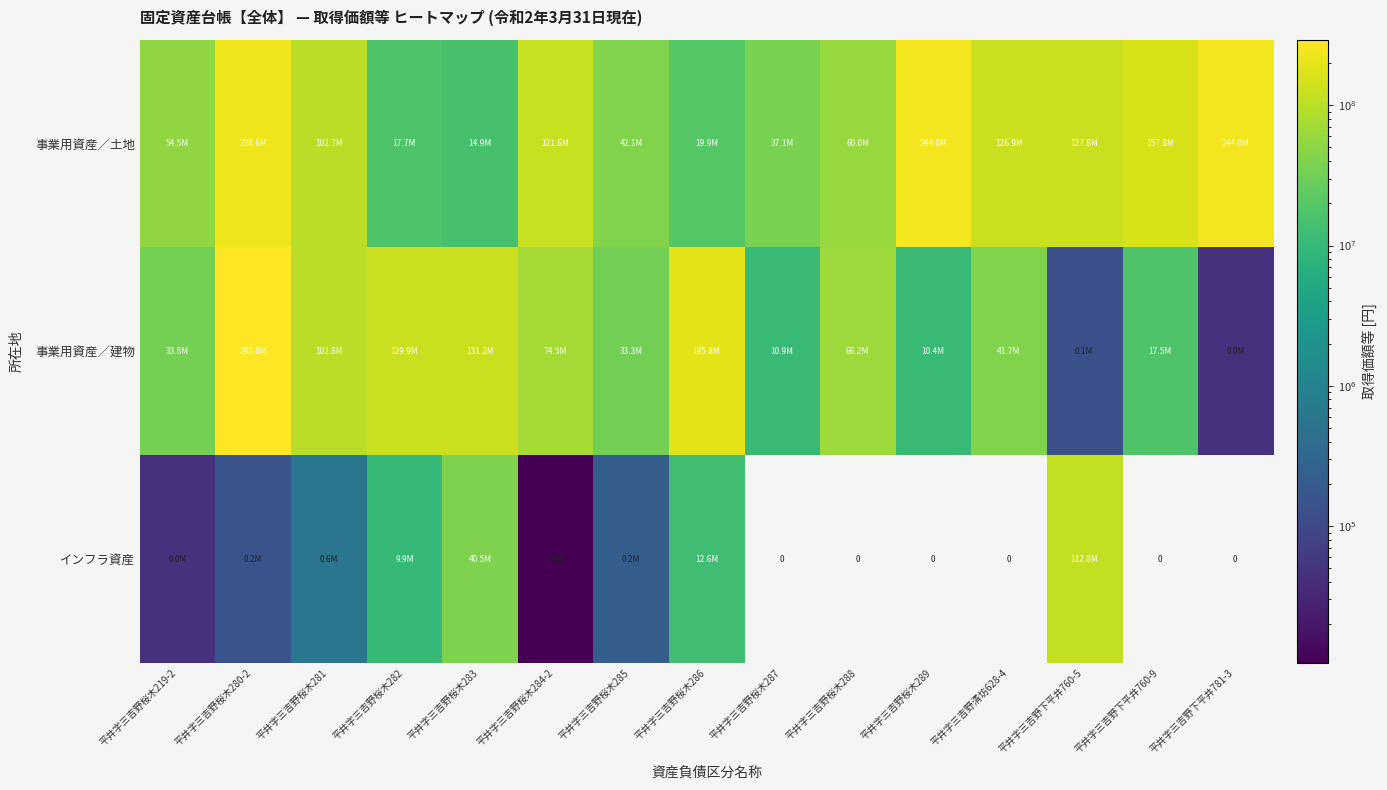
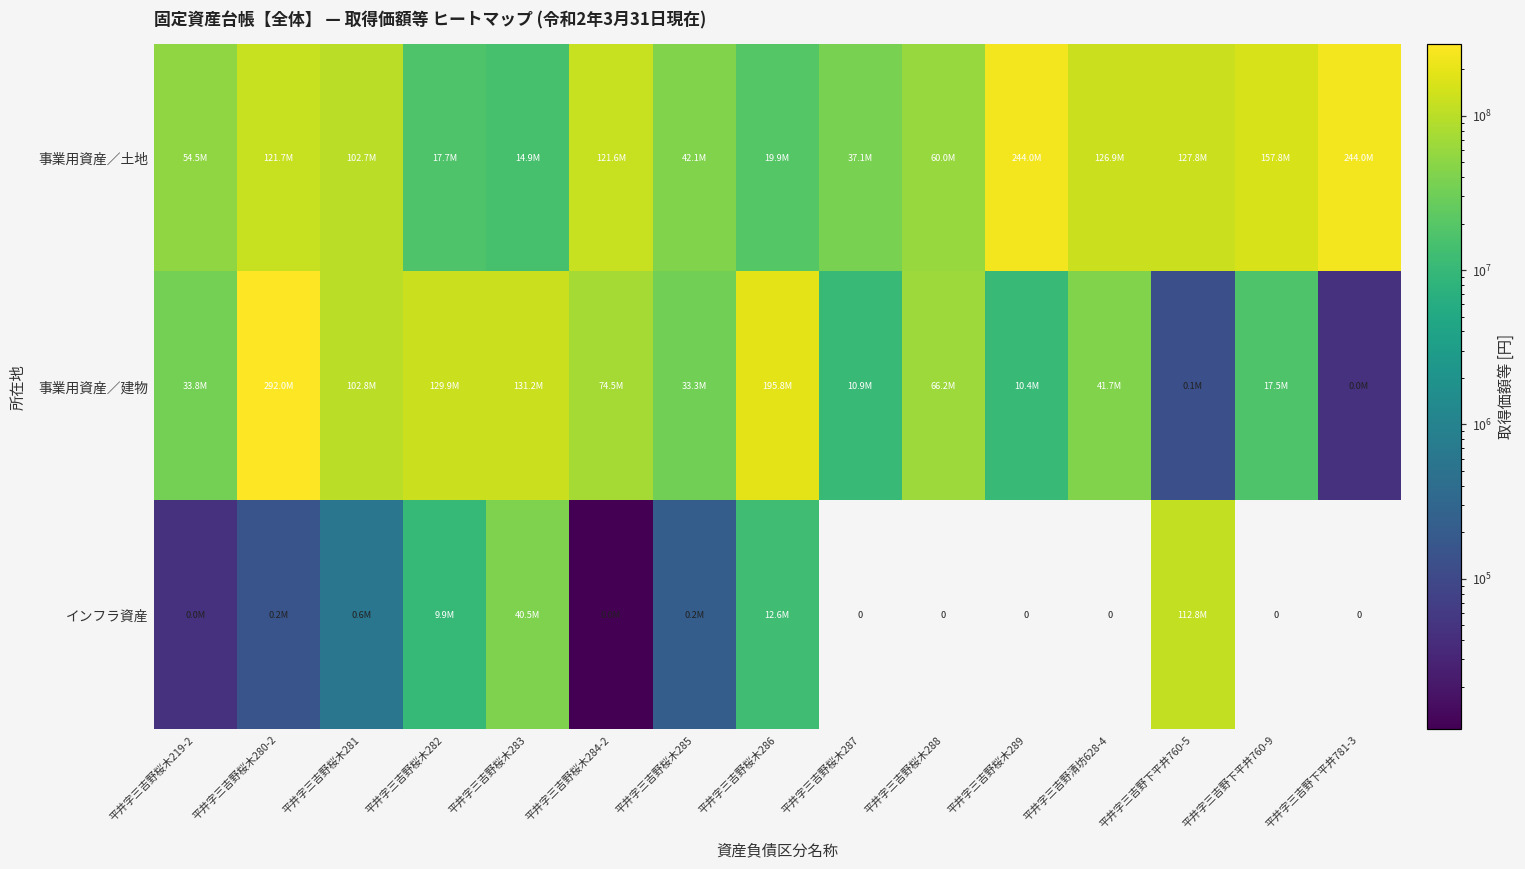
事業用資産／土地, 平井字三吉野桜木280-2: 228.6M -> 121.7M
